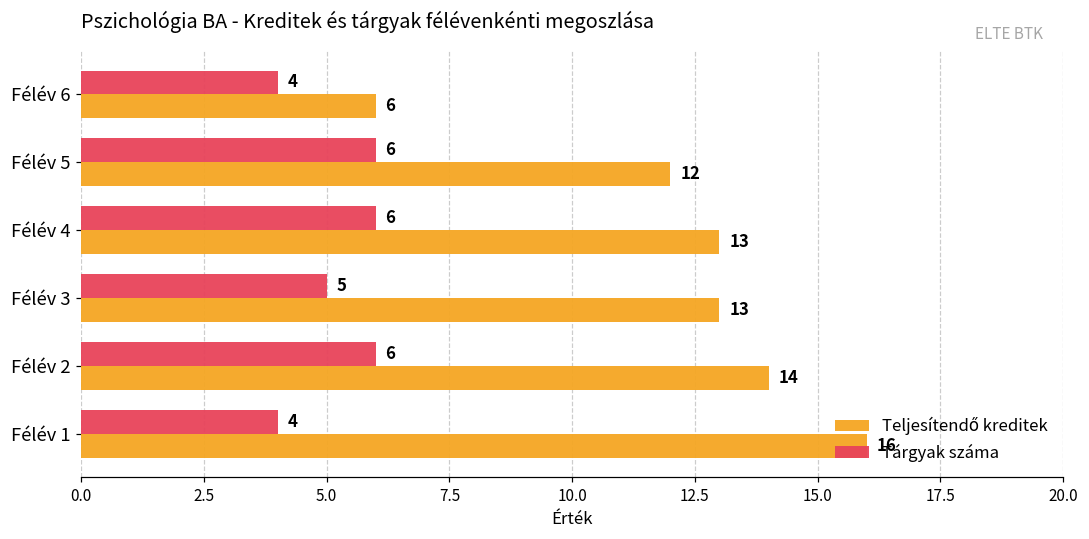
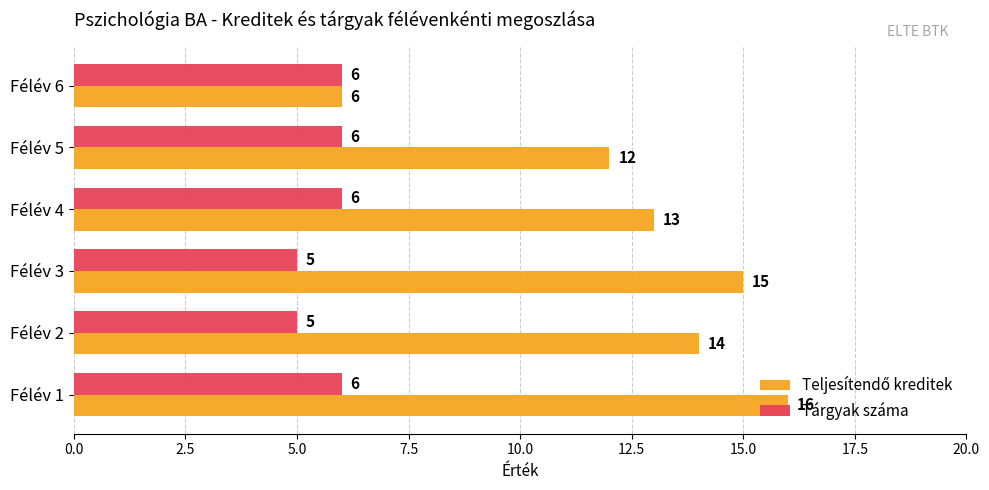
Tárgyak száma, Félév 6: 4 -> 6
Teljesítendő kreditek, Félév 3: 13 -> 15
Tárgyak száma, Félév 2: 6 -> 5
Tárgyak száma, Félév 1: 4 -> 6
